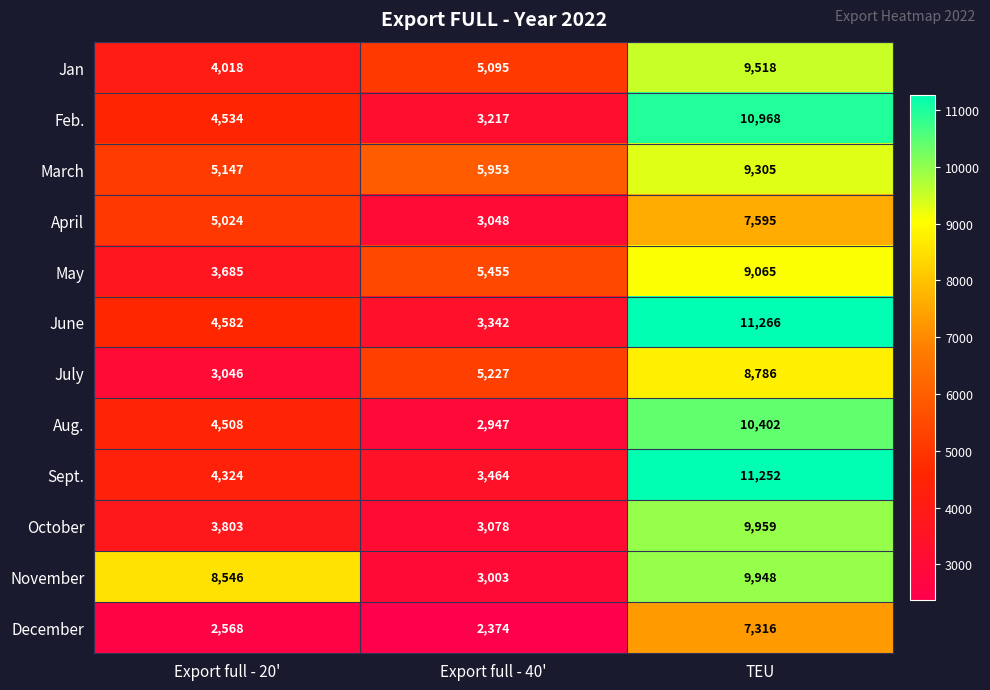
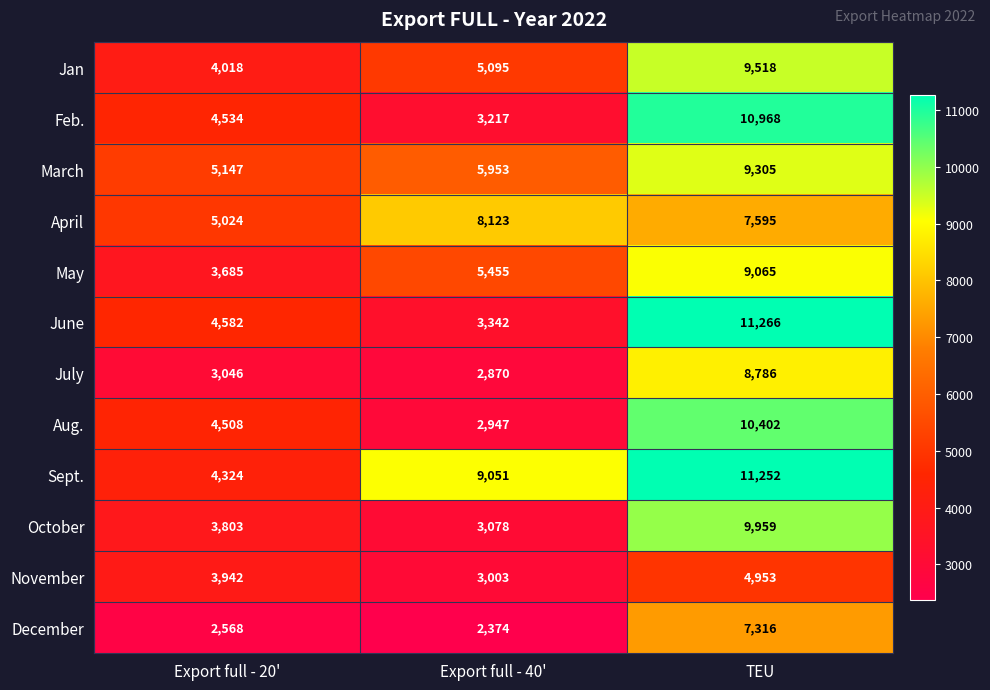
April, Export full - 40': 3,048 -> 8,123
July, Export full - 40': 5,227 -> 2,870
Sept., Export full - 40': 3,464 -> 9,051
November, Export full - 20': 8,546 -> 3,942
November, TEU: 9,948 -> 4,953
